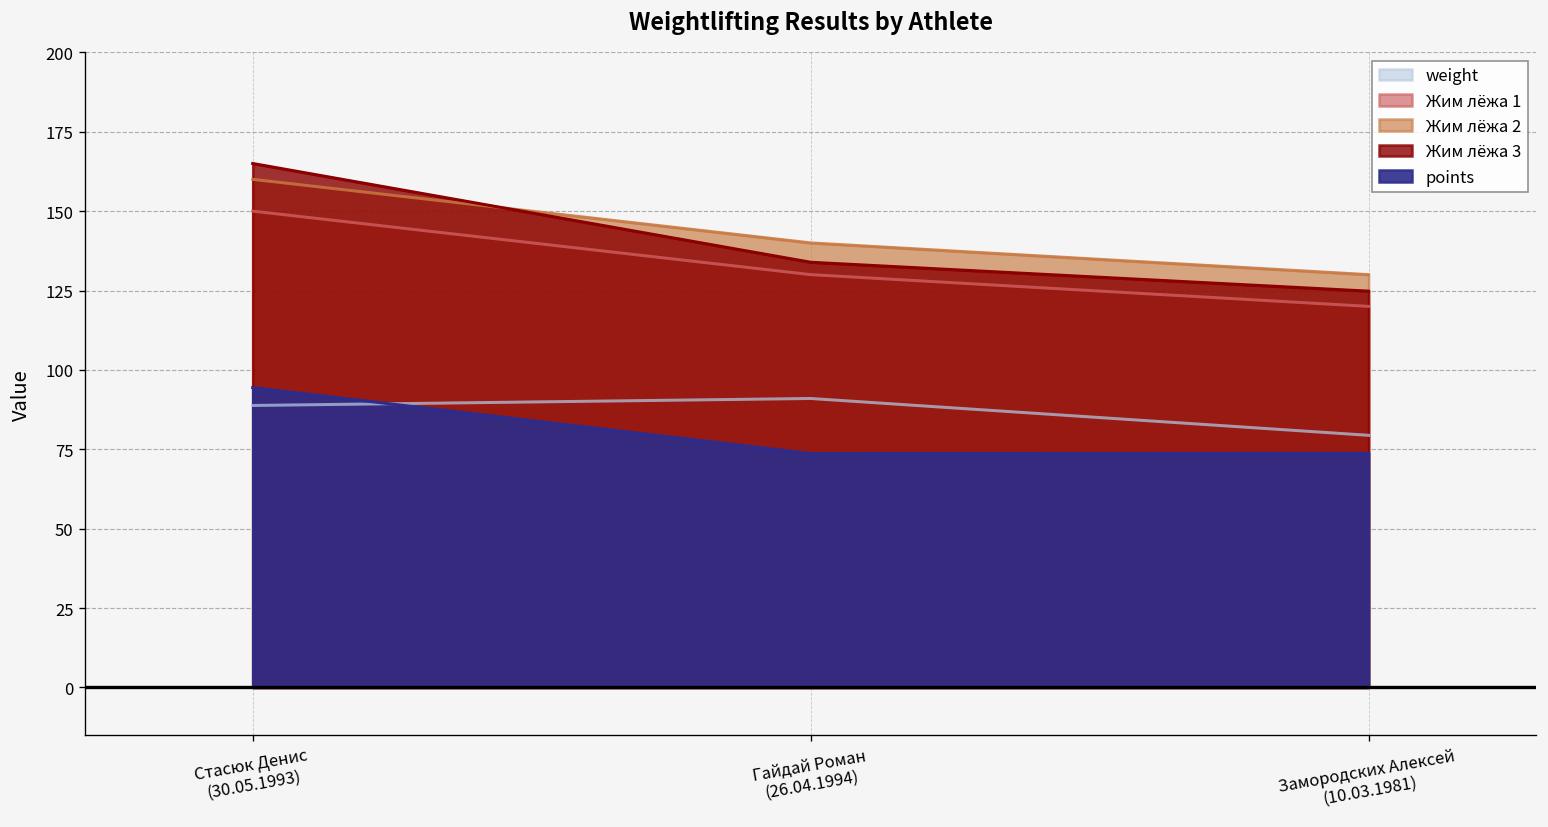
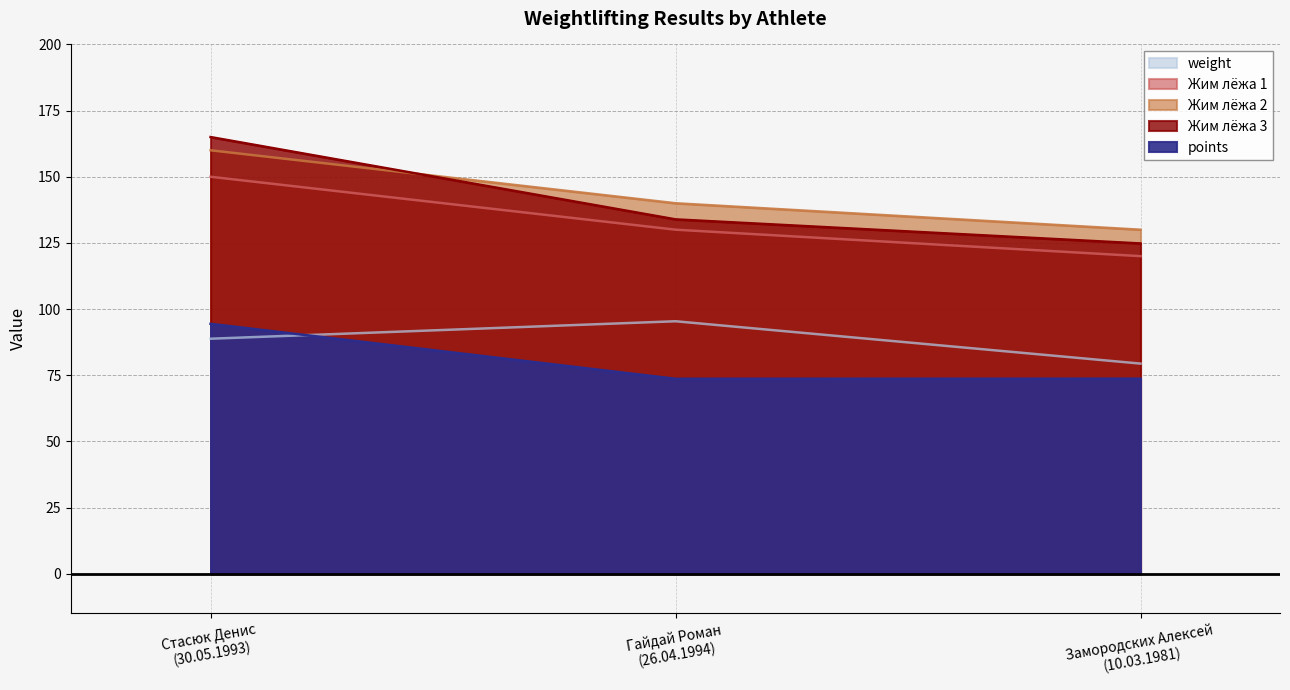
weight, Гайдай Роман (26.04.1994): 91 -> 95
